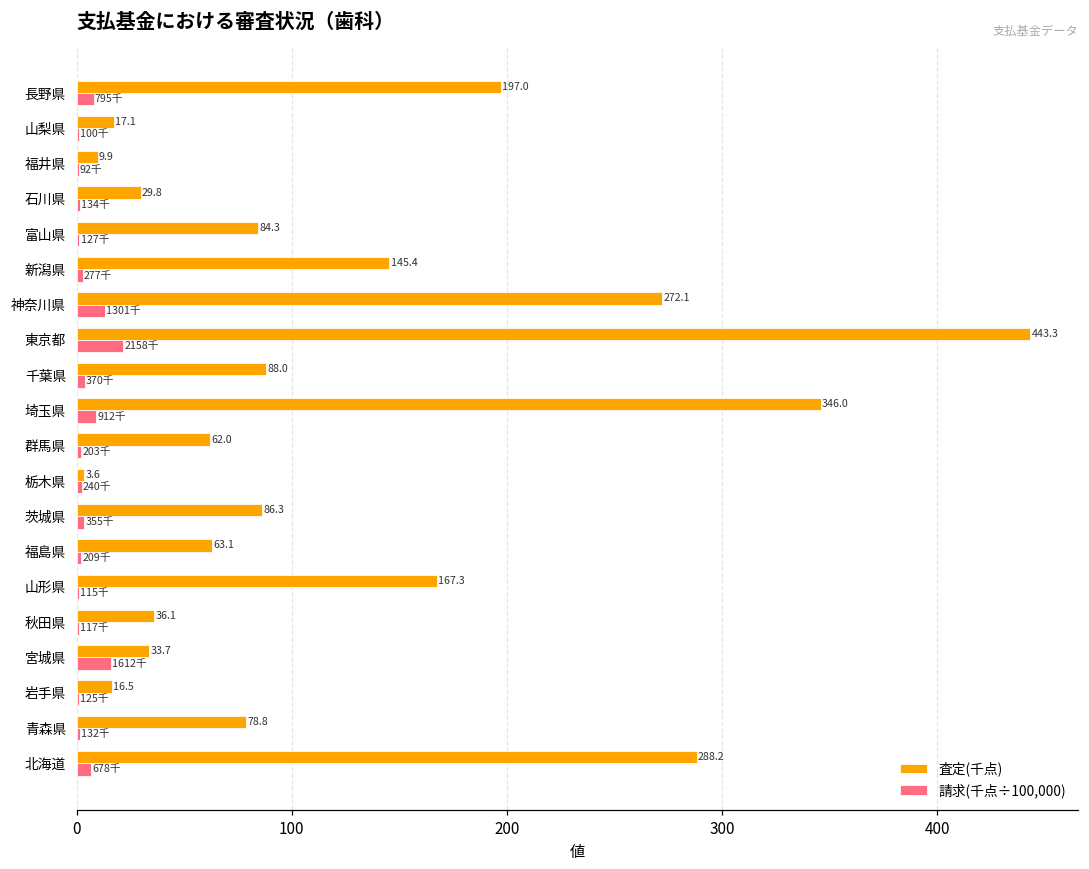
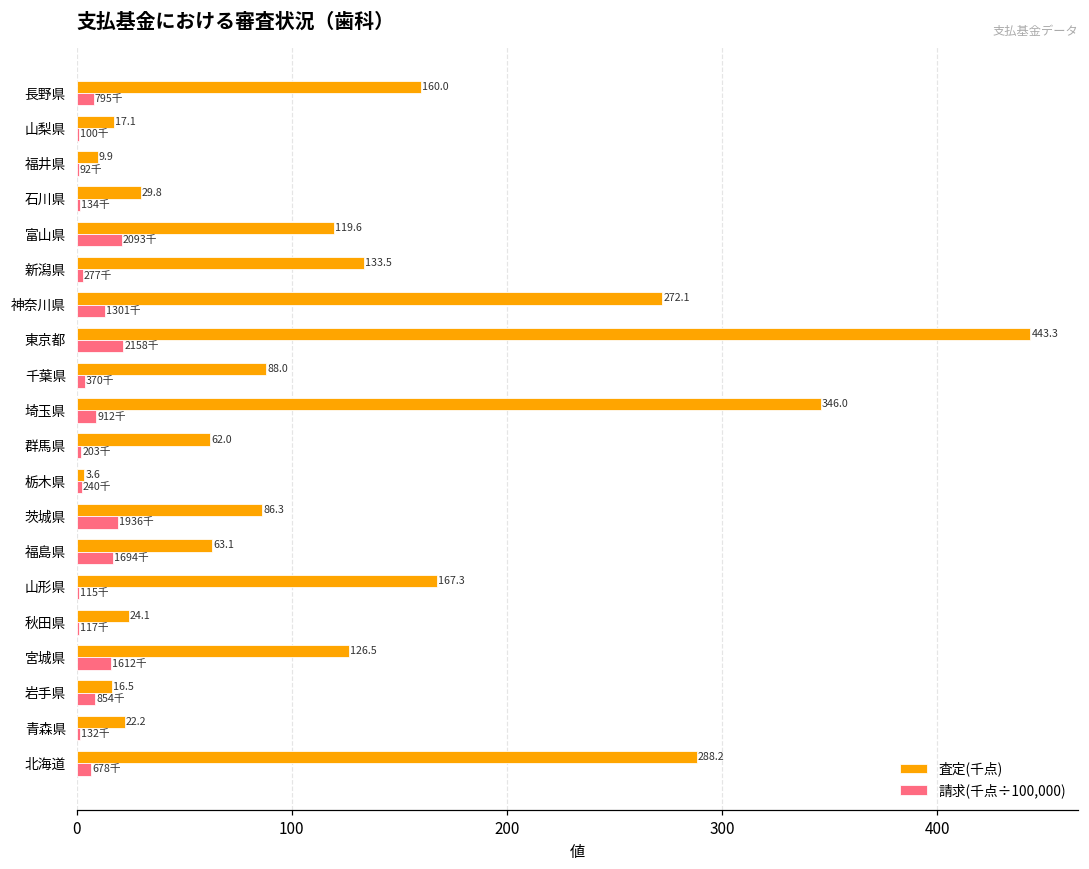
査定(千点), 長野県: 197.0 -> 160.0
査定(千点), 富山県: 84.3 -> 119.6
請求(千点÷100,000), 富山県: 127千 -> 2093千
査定(千点), 新潟県: 145.4 -> 133.5
請求(千点÷100,000), 茨城県: 355千 -> 1936千
請求(千点÷100,000), 福島県: 209千 -> 1694千
査定(千点), 秋田県: 36.1 -> 24.1
査定(千点), 宮城県: 33.7 -> 126.5
請求(千点÷100,000), 岩手県: 125千 -> 854千
査定(千点), 青森県: 78.8 -> 22.2
